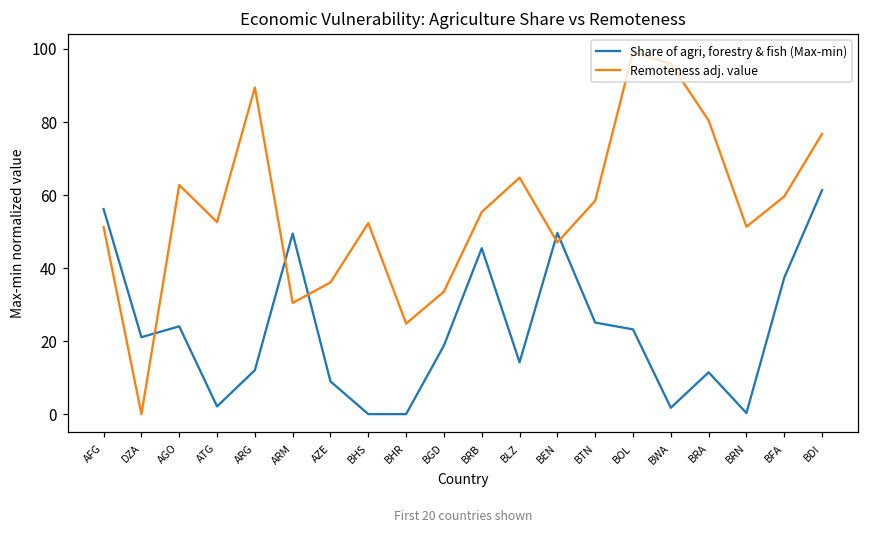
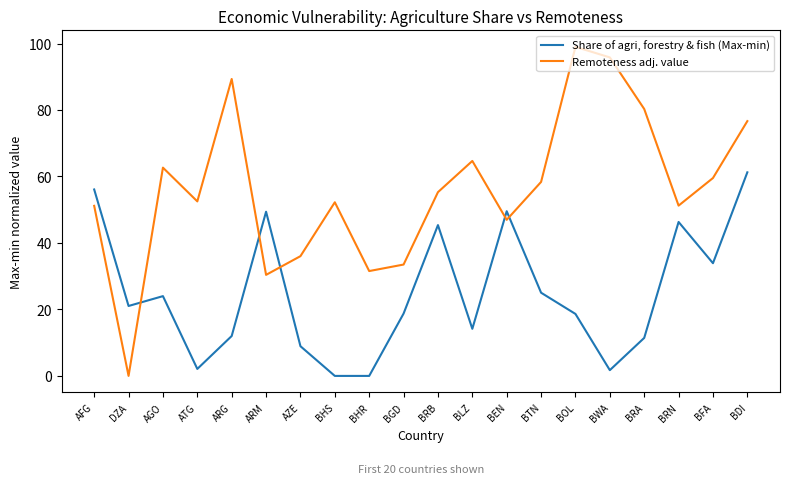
Remoteness adj. value, BHR: 25 -> 32
Share of agri, forestry & fish (Max-min), BOL: 23 -> 19
Share of agri, forestry & fish (Max-min), BRN: 0 -> 46
Share of agri, forestry & fish (Max-min), BFA: 37 -> 34
